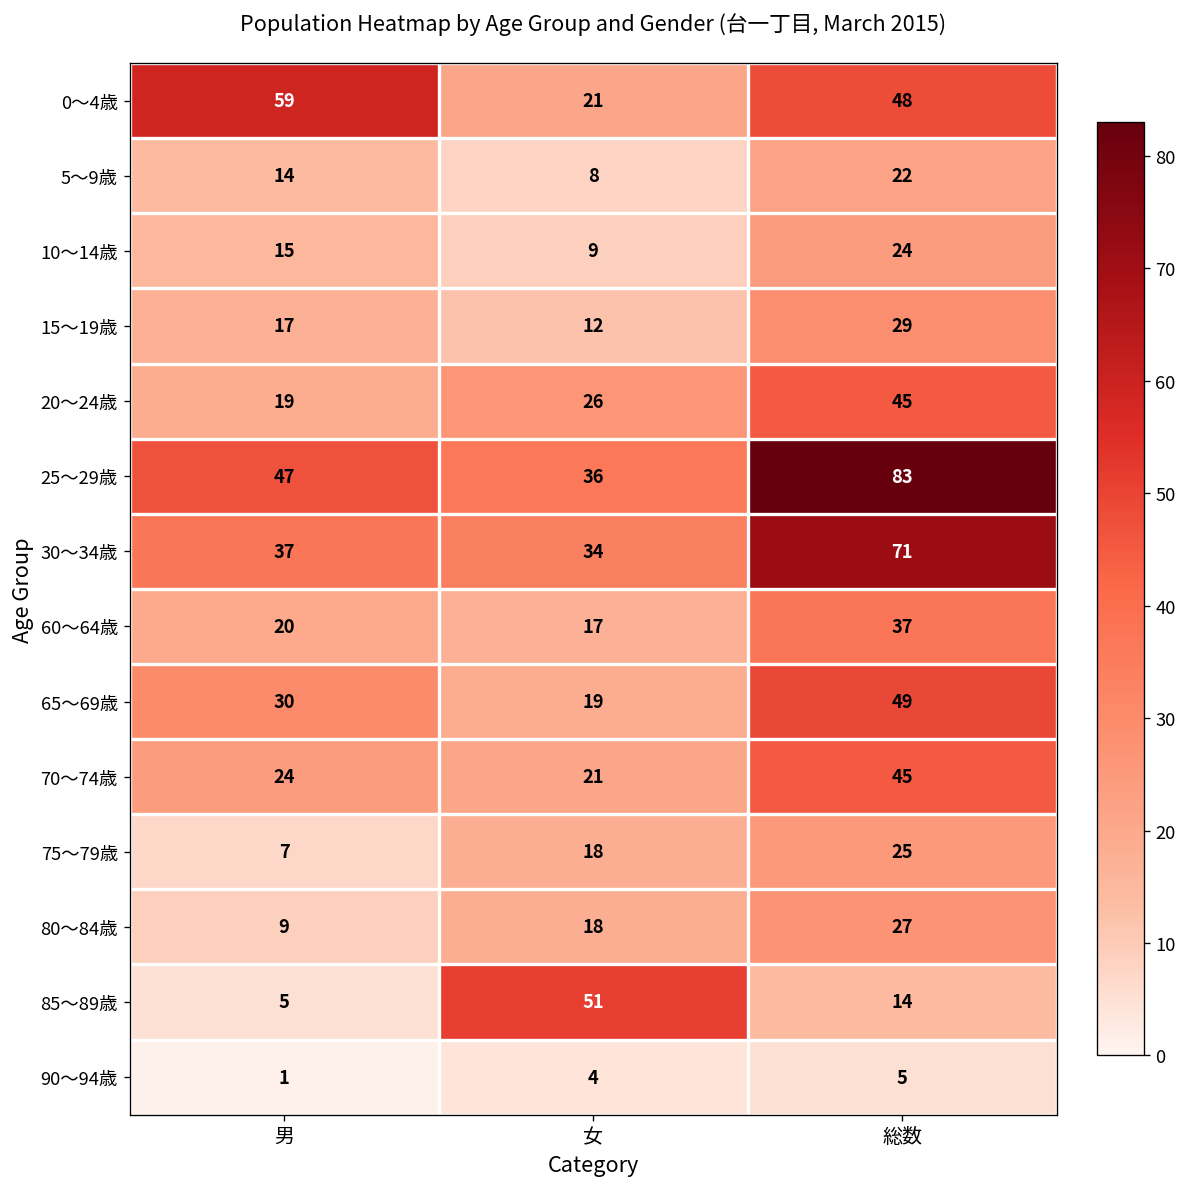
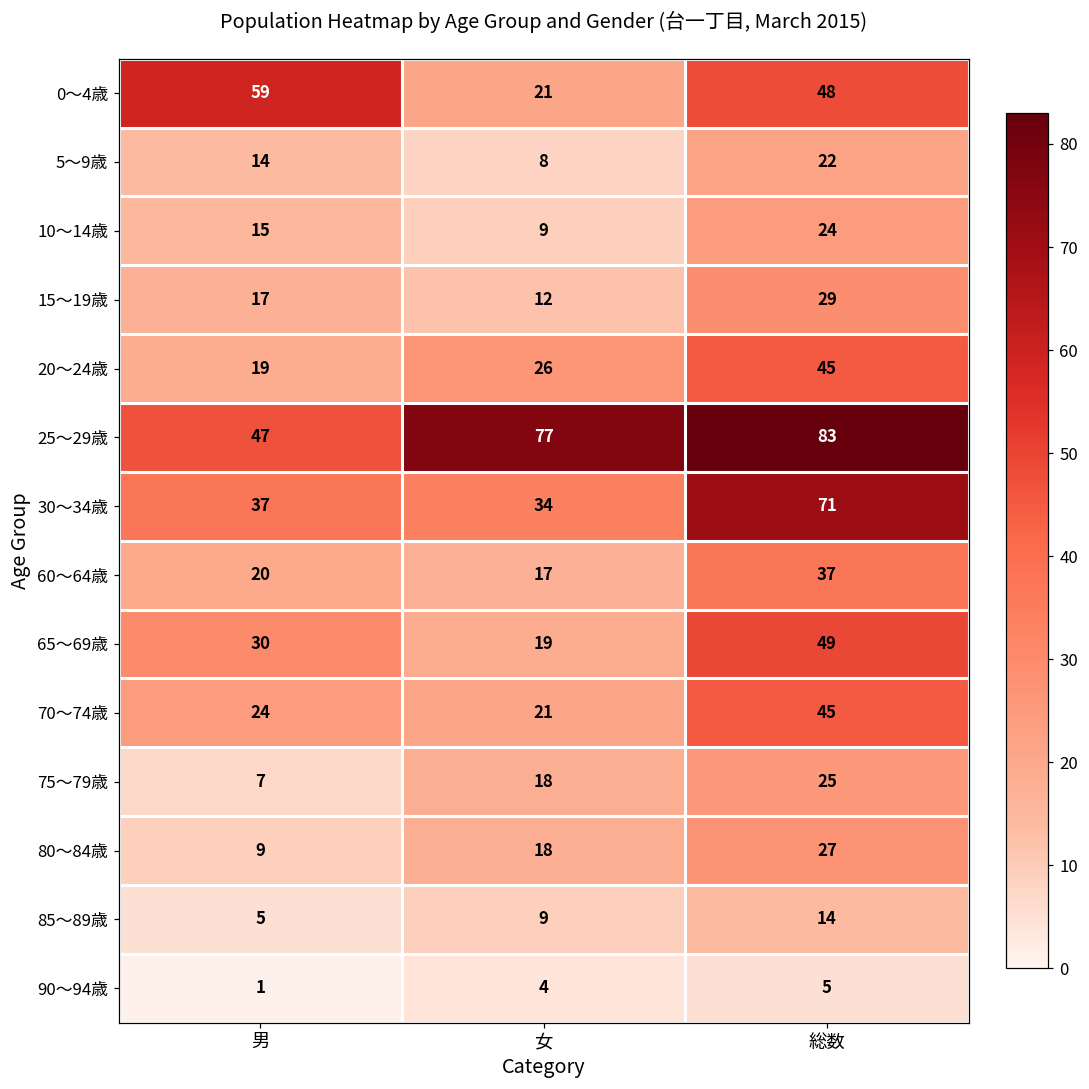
25～29歳, 女: 36 -> 77
85～89歳, 女: 51 -> 9
